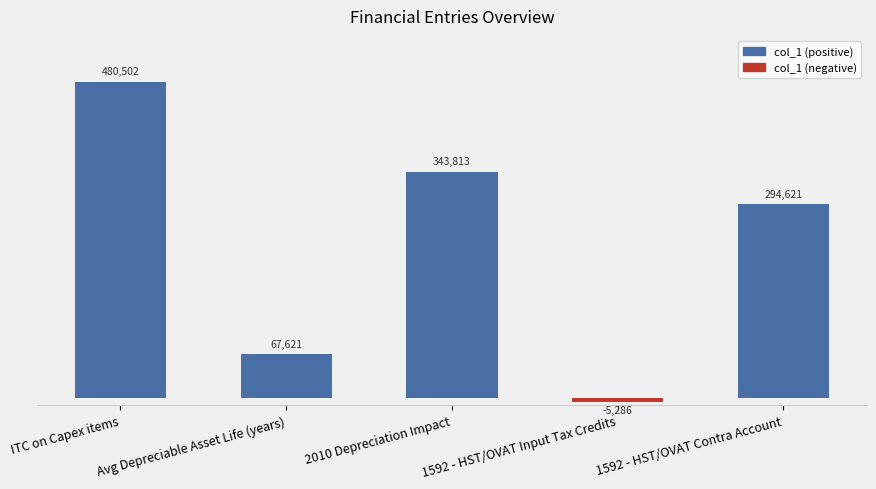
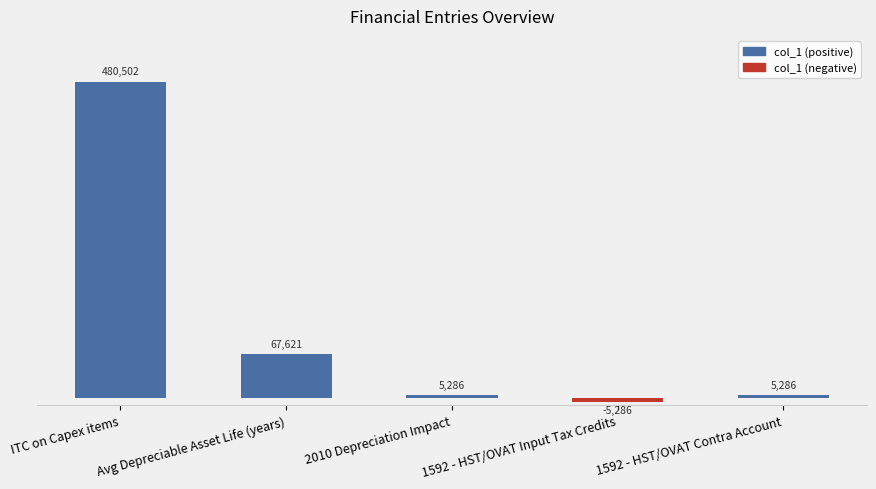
2010 Depreciation Impact: 343,813 -> 5,286
1592 - HST/OVAT Contra Account: 294,621 -> 5,286
